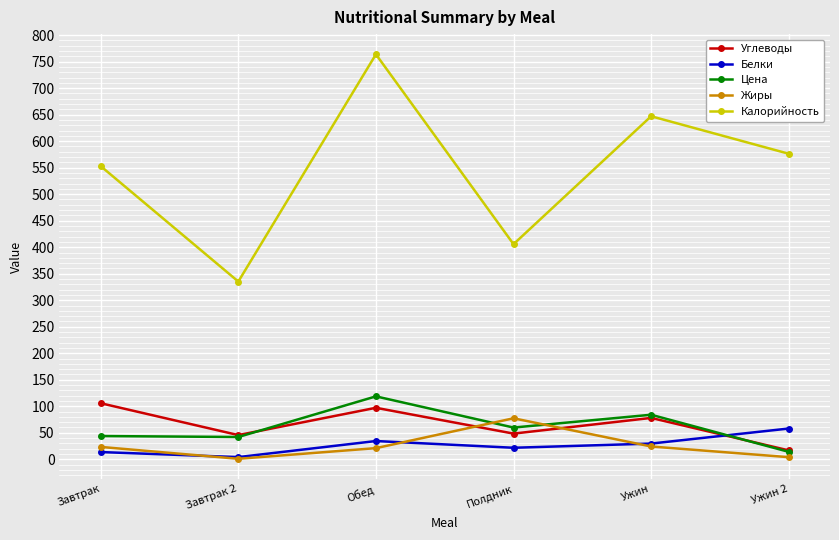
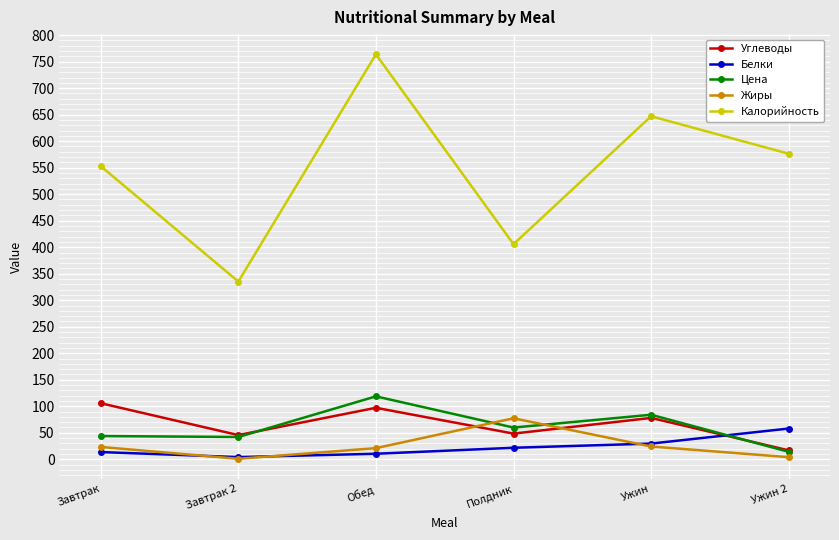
Белки, Обед: 30 -> 10
